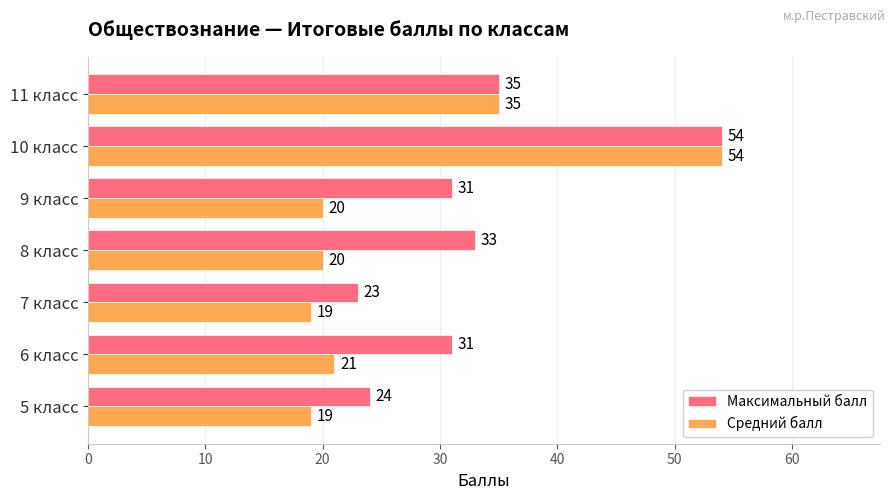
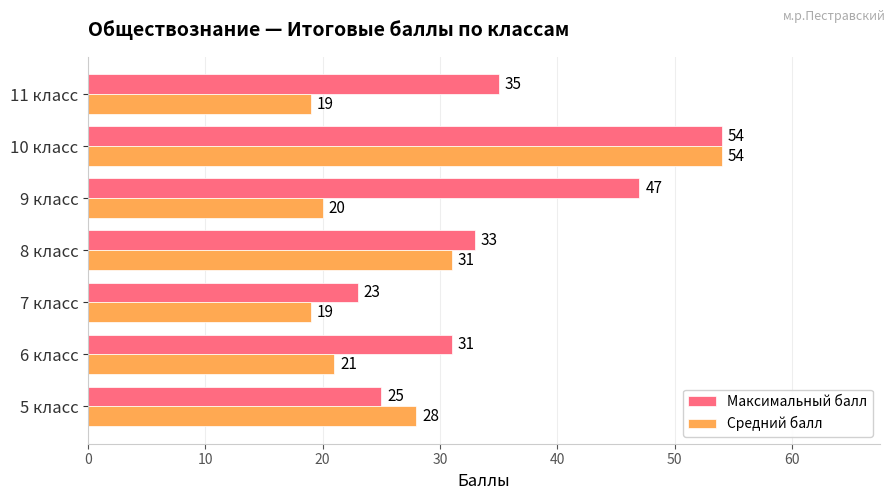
Средний балл, 11 класс: 35 -> 19
Максимальный балл, 9 класс: 31 -> 47
Средний балл, 8 класс: 20 -> 31
Максимальный балл, 5 класс: 24 -> 25
Средний балл, 5 класс: 19 -> 28
